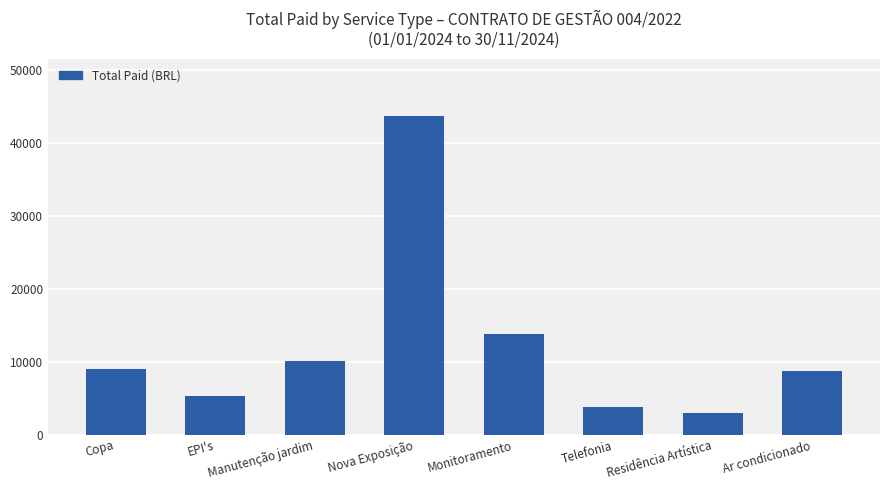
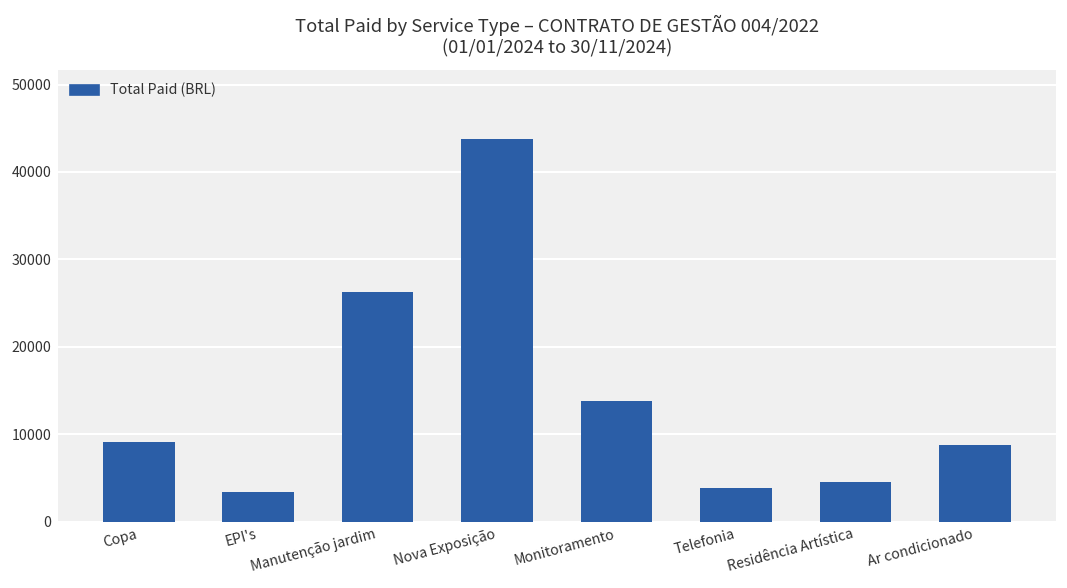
EPI's: 5000 -> 3000
Manutenção jardim: 10000 -> 26000
Residência Artística: 3000 -> 5000
